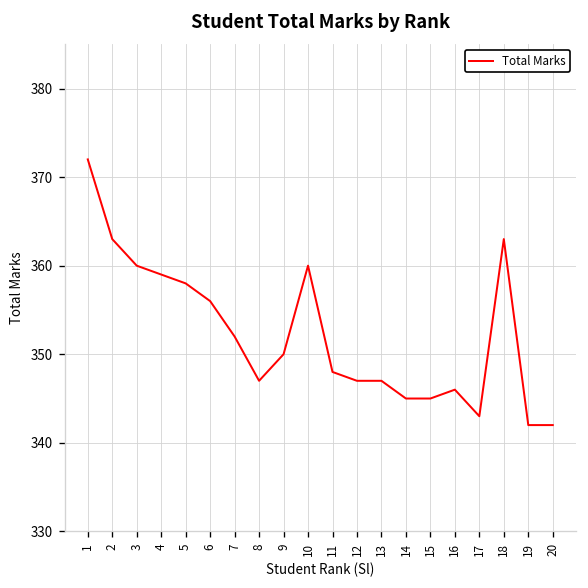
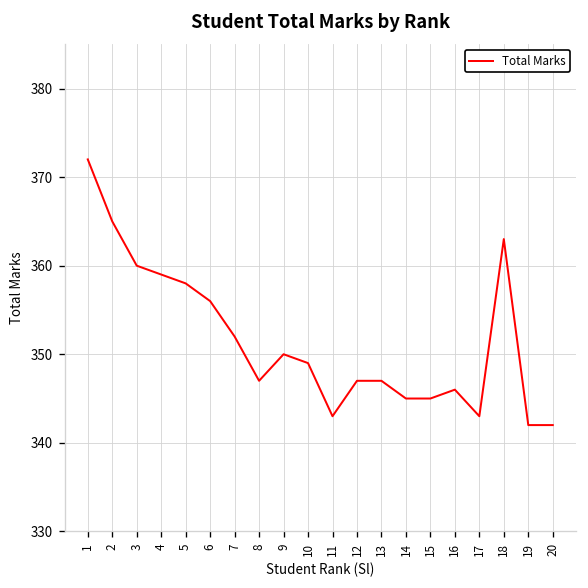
2: 363 -> 365
10: 360 -> 349
11: 348 -> 343
